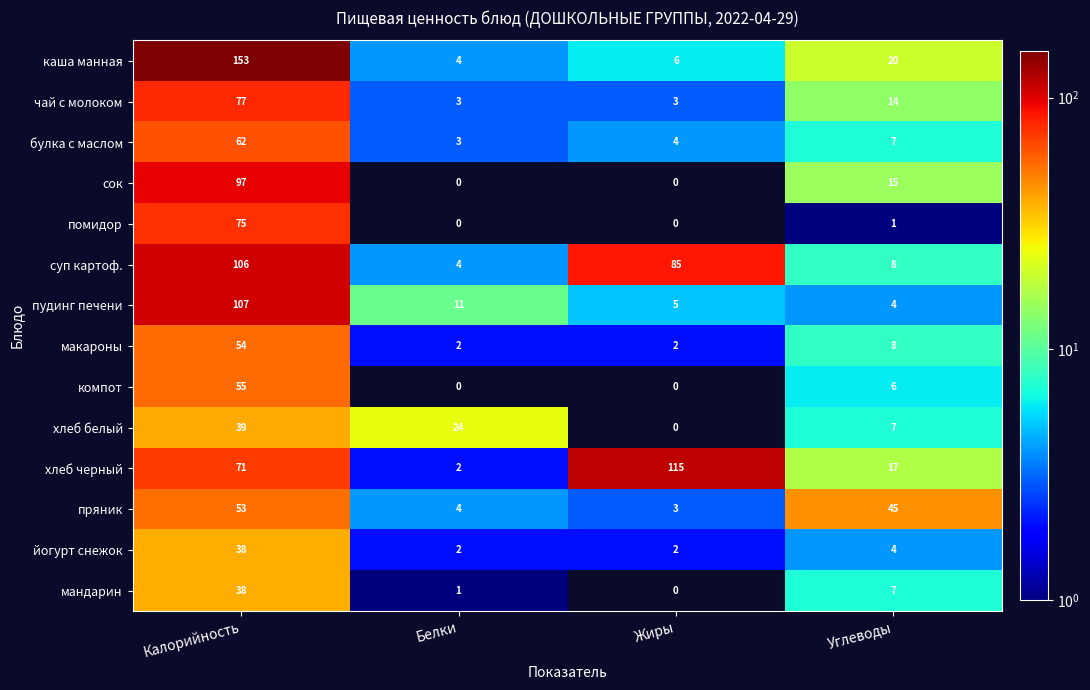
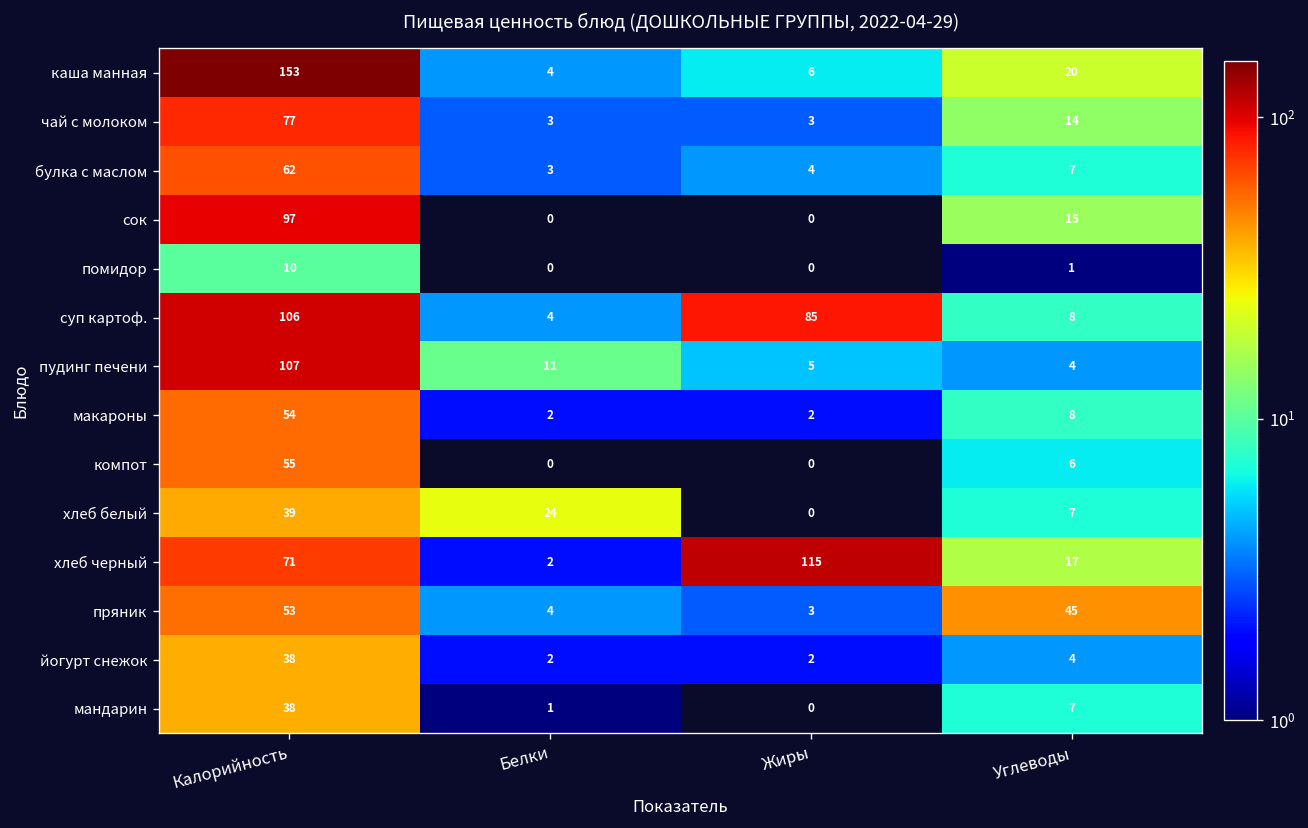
помидор, Калорийность: 75 -> 10
